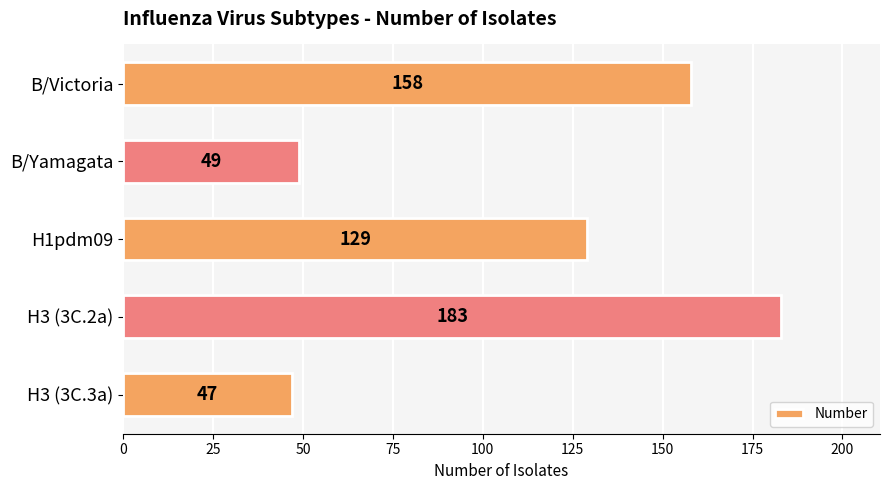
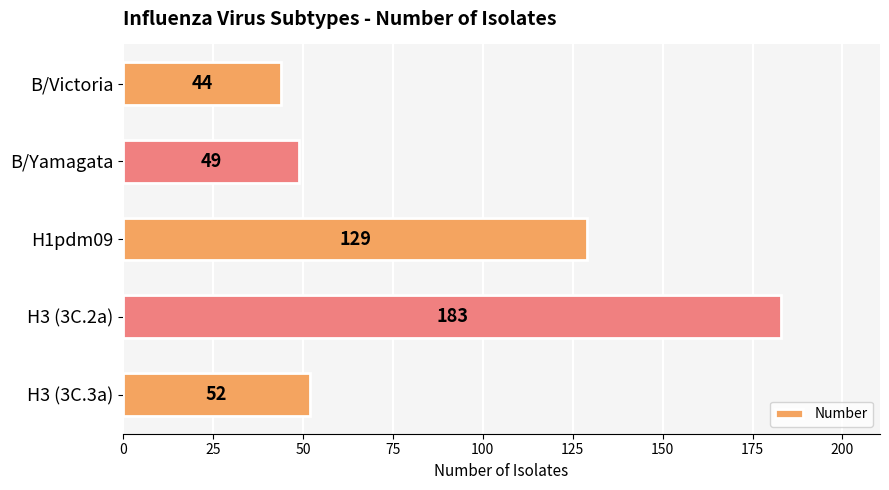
B/Victoria: 158 -> 44
H3 (3C.3a): 47 -> 52
